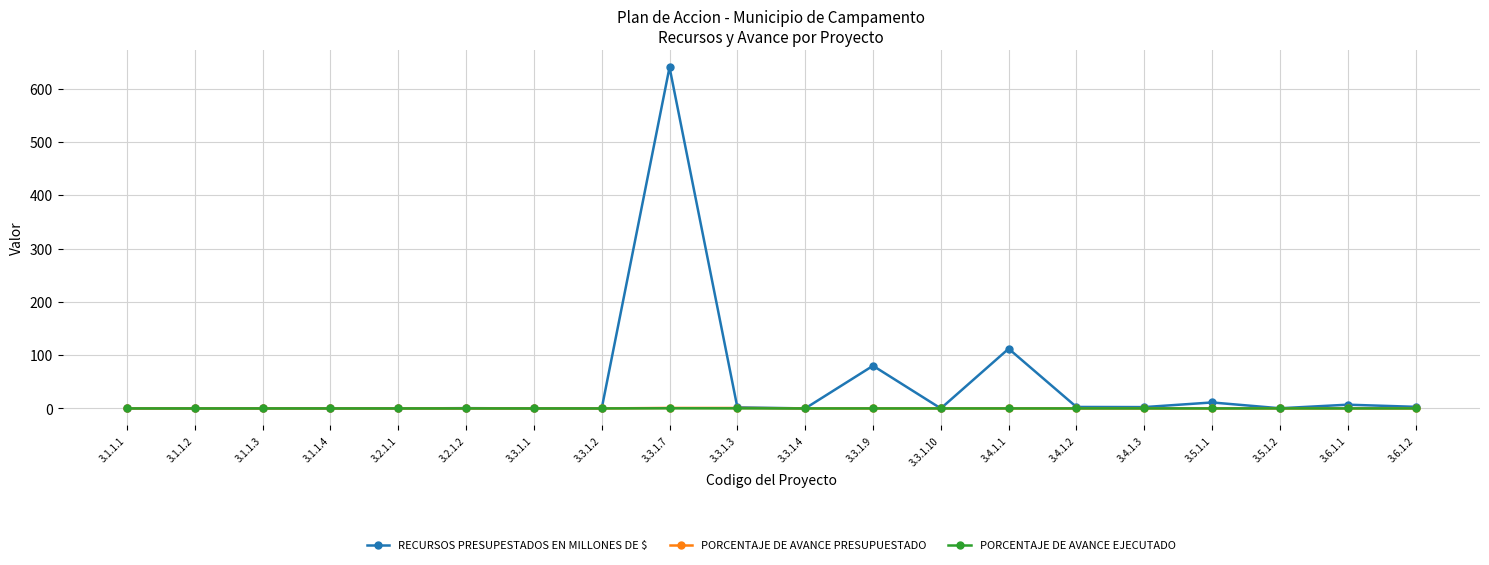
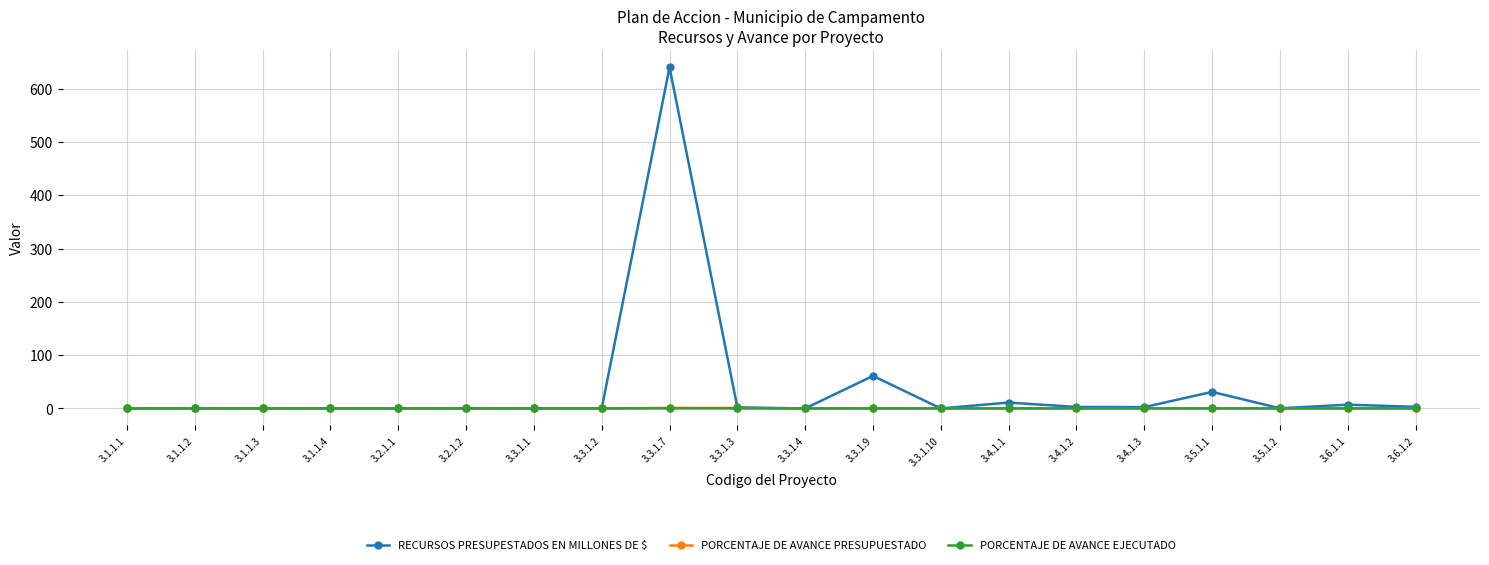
RECURSOS PRESUPESTADOS EN MILLONES DE $, 3.3.1.9: 80 -> 60
RECURSOS PRESUPESTADOS EN MILLONES DE $, 3.4.1.1: 110 -> 10
RECURSOS PRESUPESTADOS EN MILLONES DE $, 3.5.1.1: 10 -> 30
